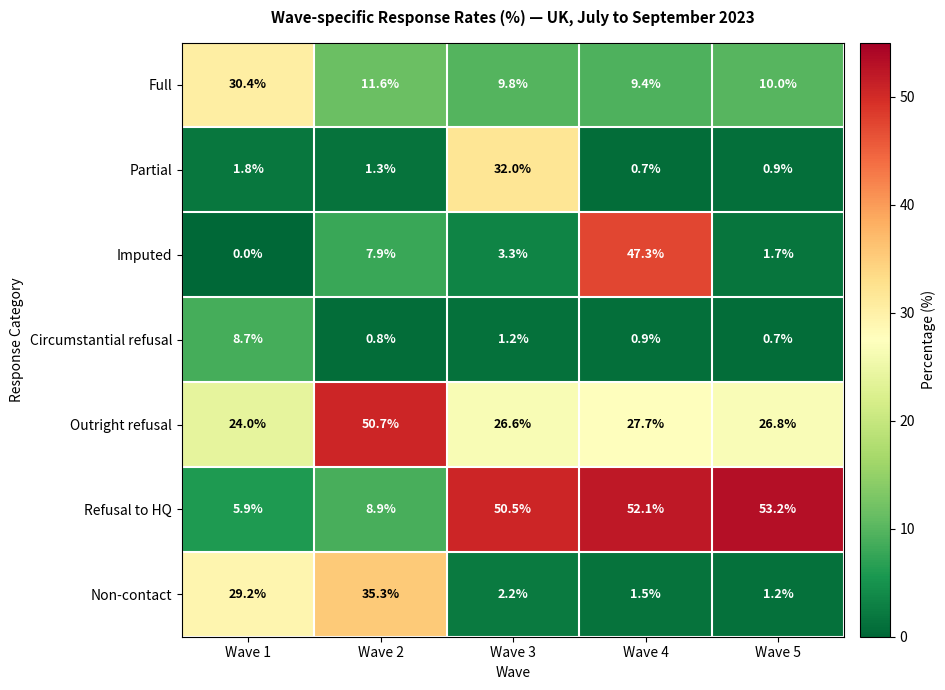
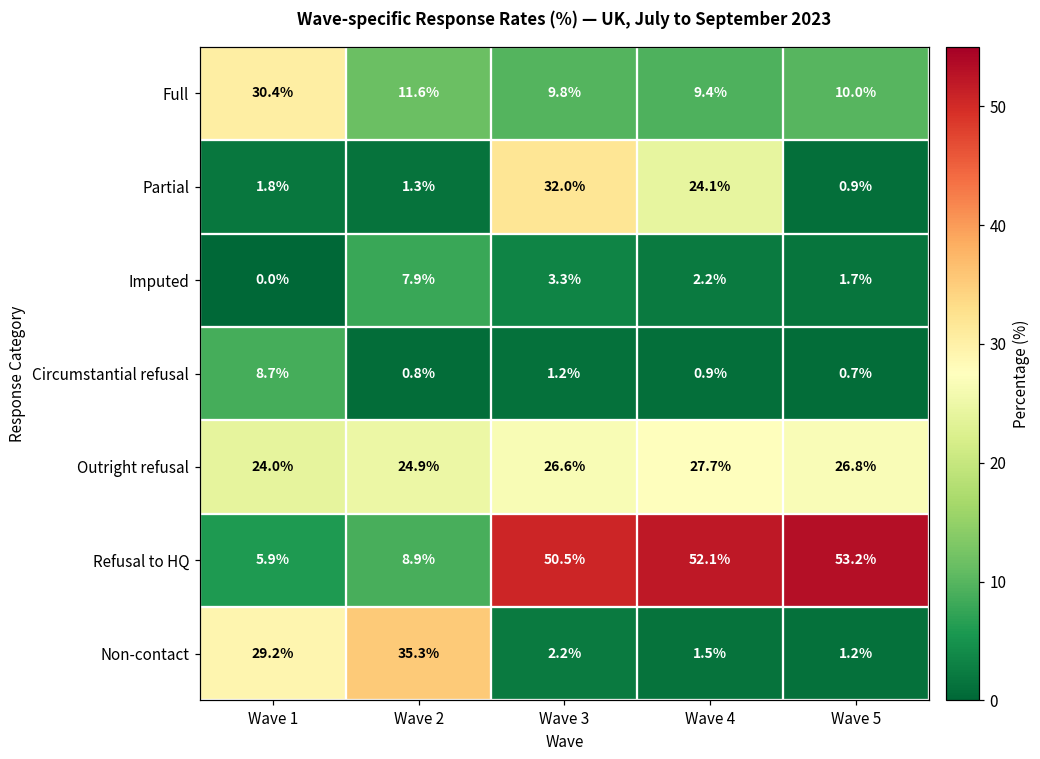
Partial, Wave 4: 0.7% -> 24.1%
Imputed, Wave 4: 47.3% -> 2.2%
Outright refusal, Wave 2: 50.7% -> 24.9%
